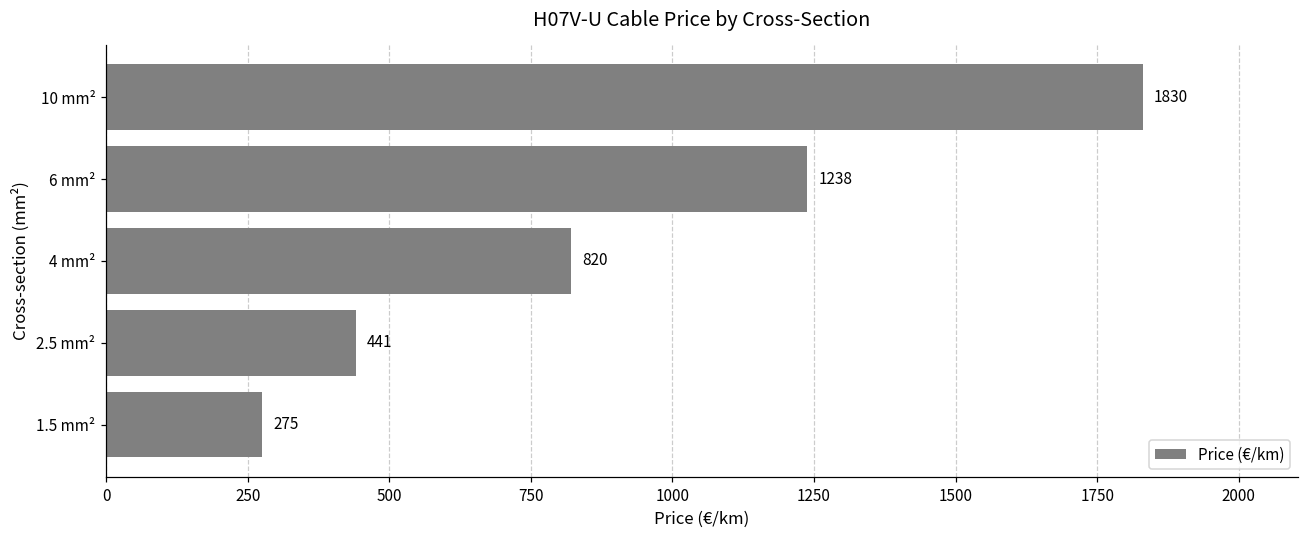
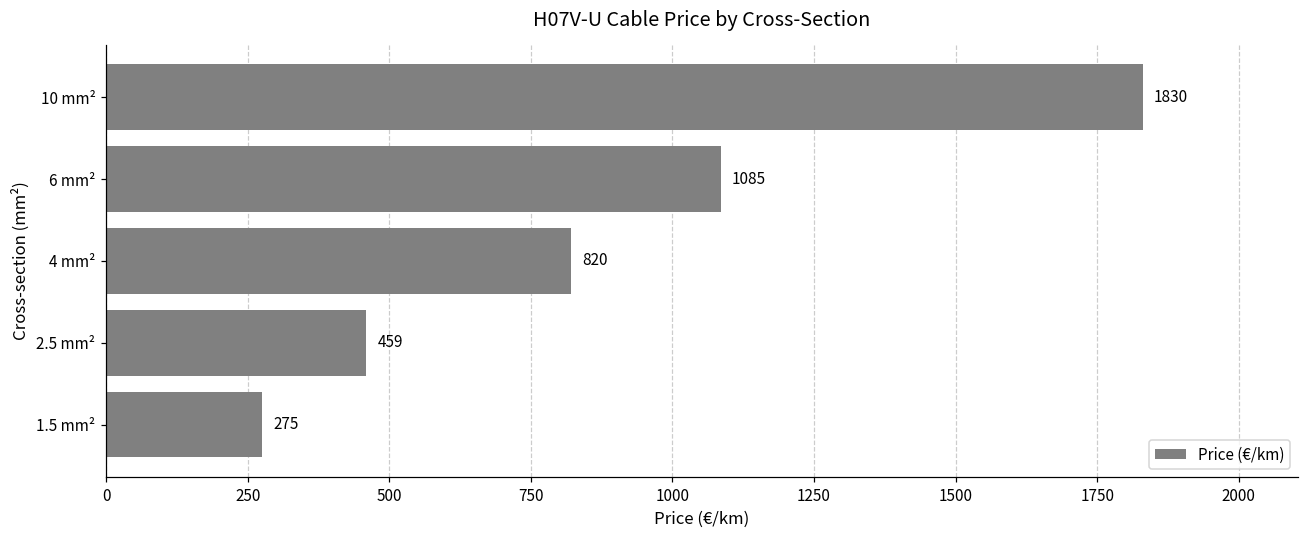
6 mm²: 1238 -> 1085
2.5 mm²: 441 -> 459
